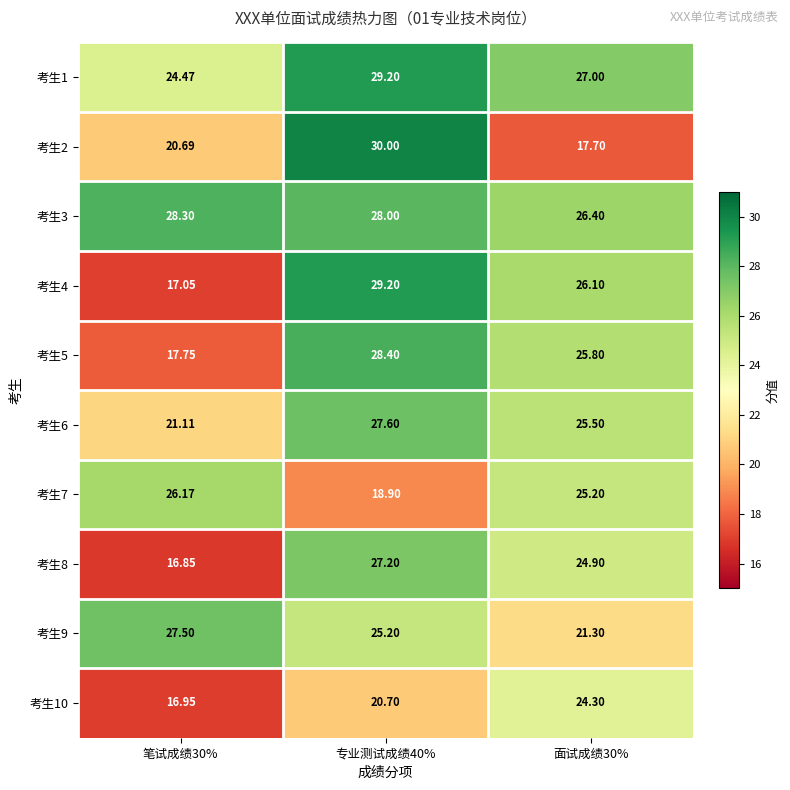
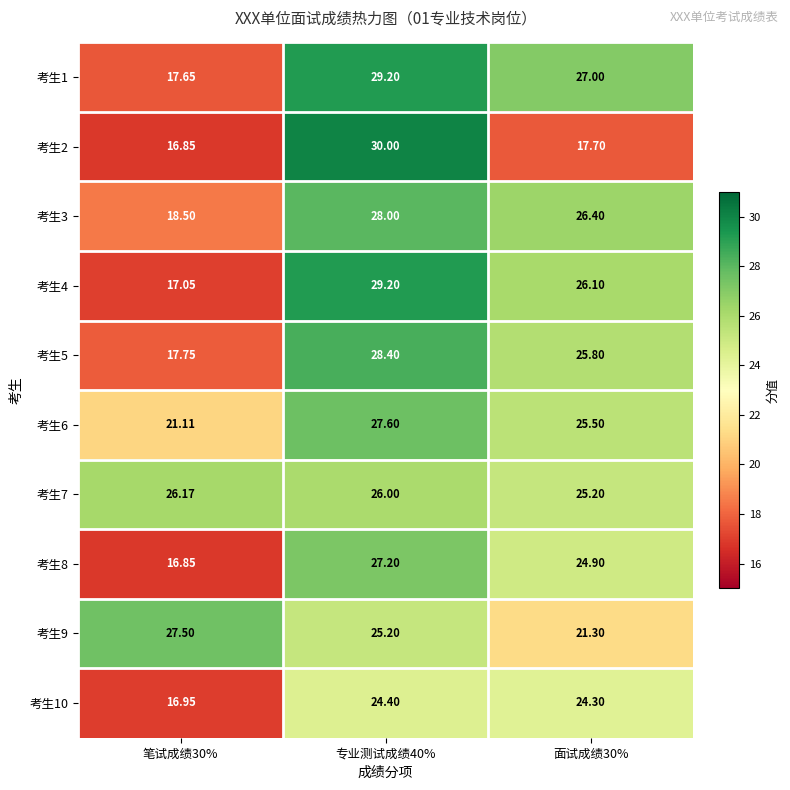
考生1, 笔试成绩30%: 24.47 -> 17.65
考生2, 笔试成绩30%: 20.69 -> 16.85
考生3, 笔试成绩30%: 28.30 -> 18.50
考生7, 专业测试成绩40%: 18.90 -> 26.00
考生10, 专业测试成绩40%: 20.70 -> 24.40
